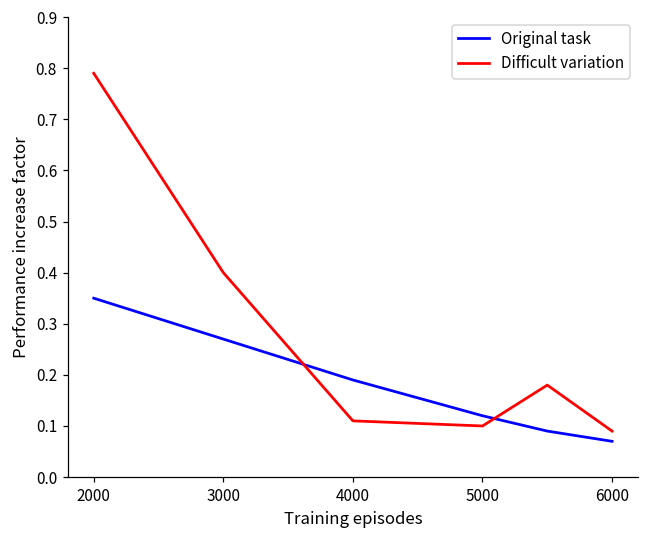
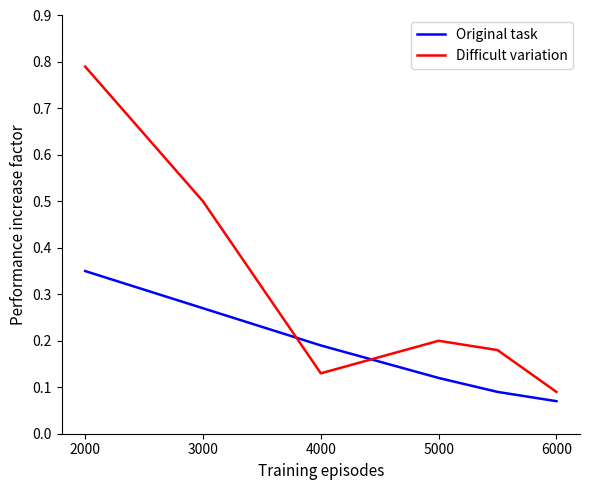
Difficult variation, 3000: 0.4 -> 0.5
Difficult variation, 4000: 0.11 -> 0.13
Difficult variation, 5000: 0.1 -> 0.2
